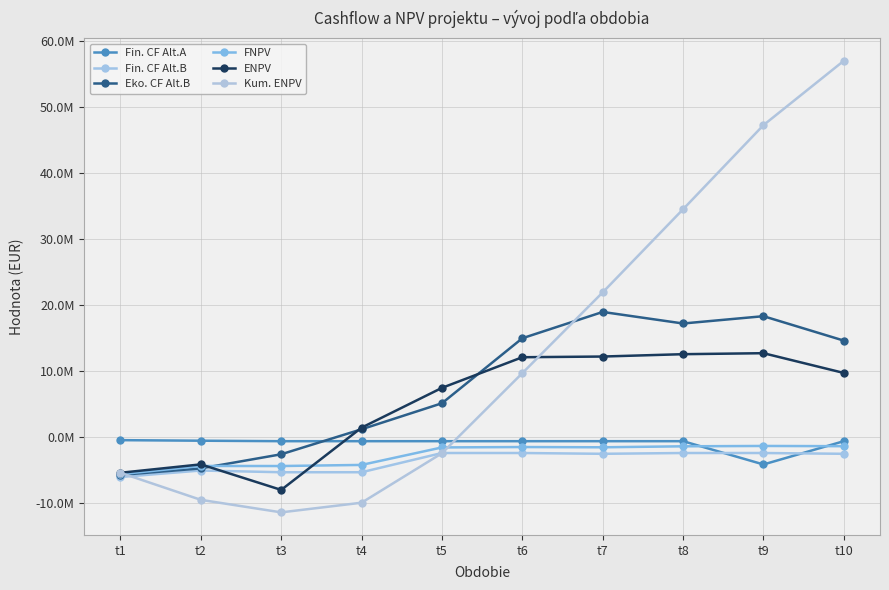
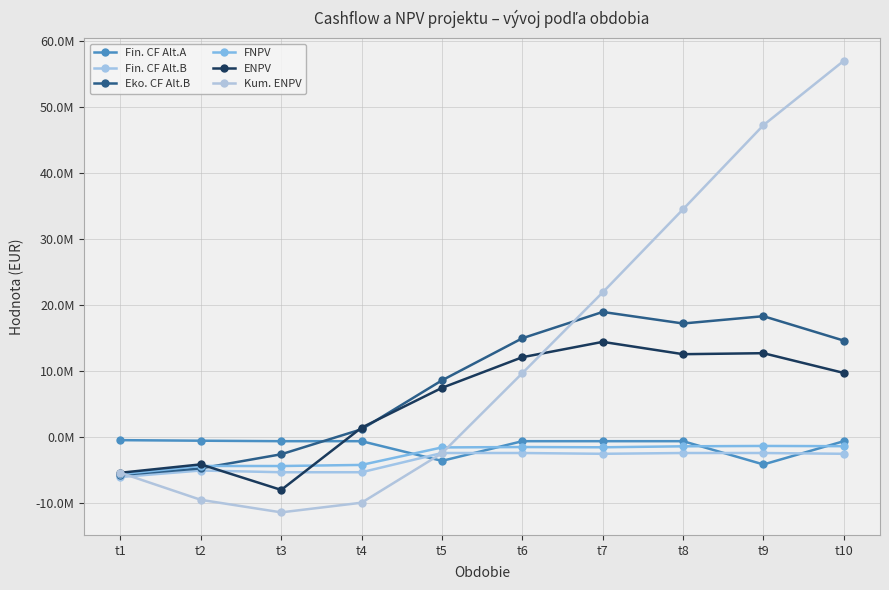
Fin. CF Alt.A, t5: -1000000 -> -4000000
Eko. CF Alt.B, t5: 5000000 -> 9000000
ENPV, t7: 12000000 -> 14000000
